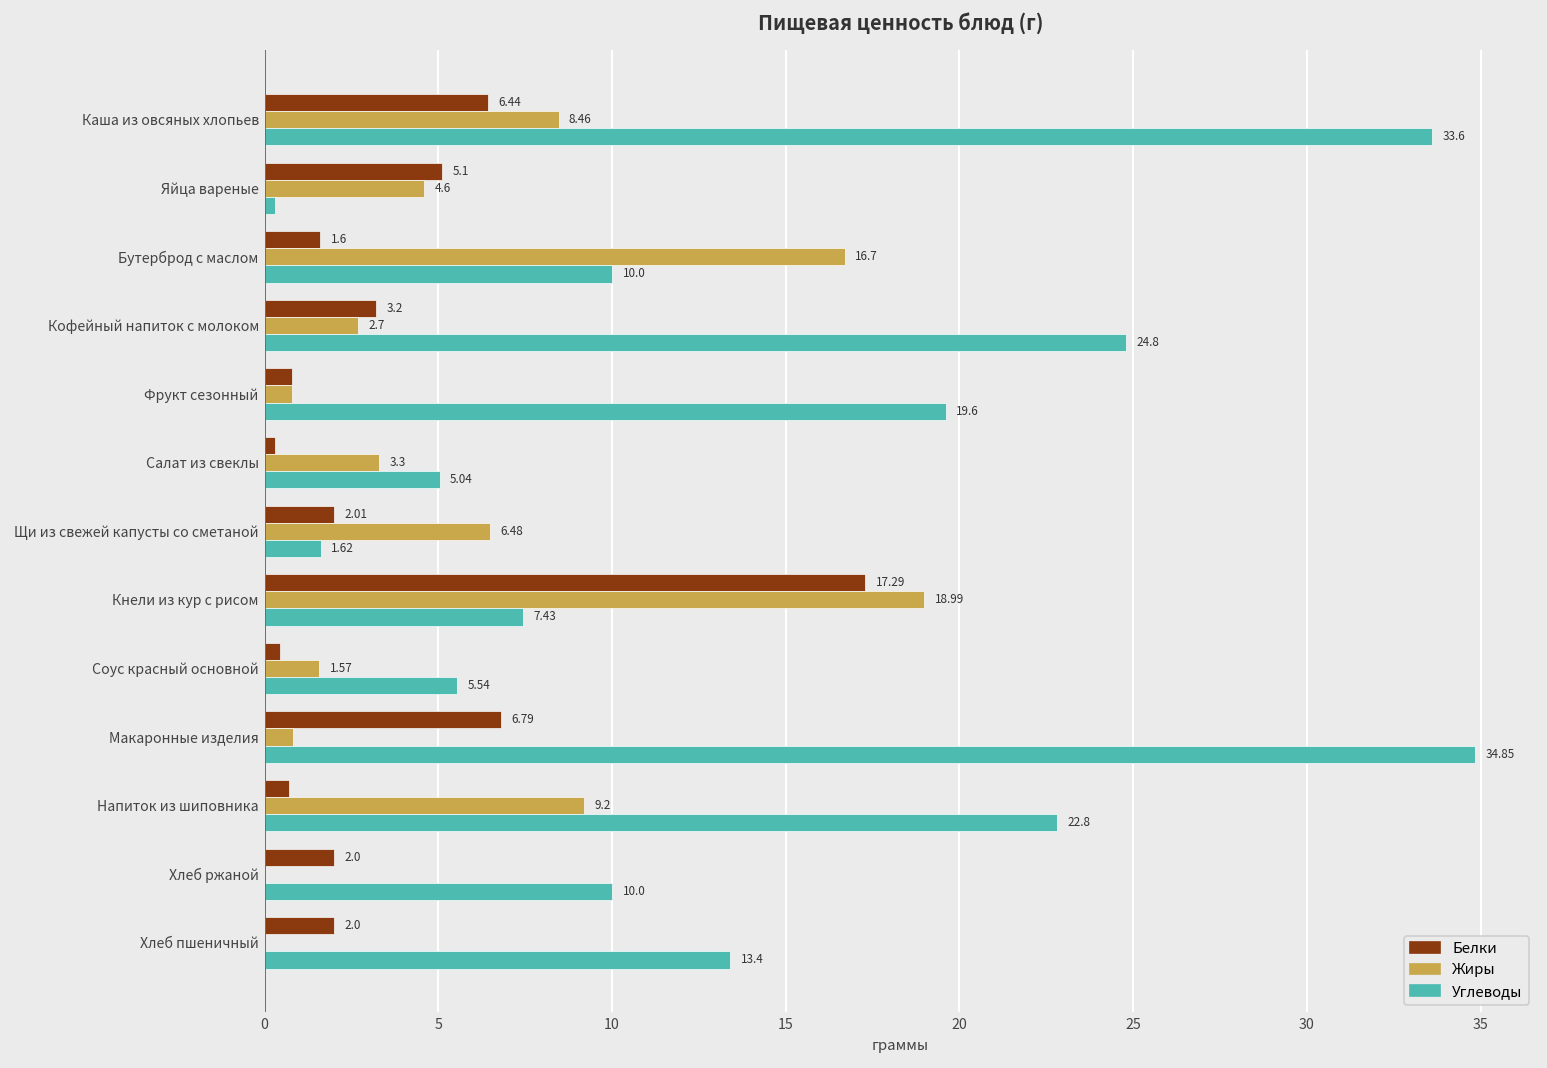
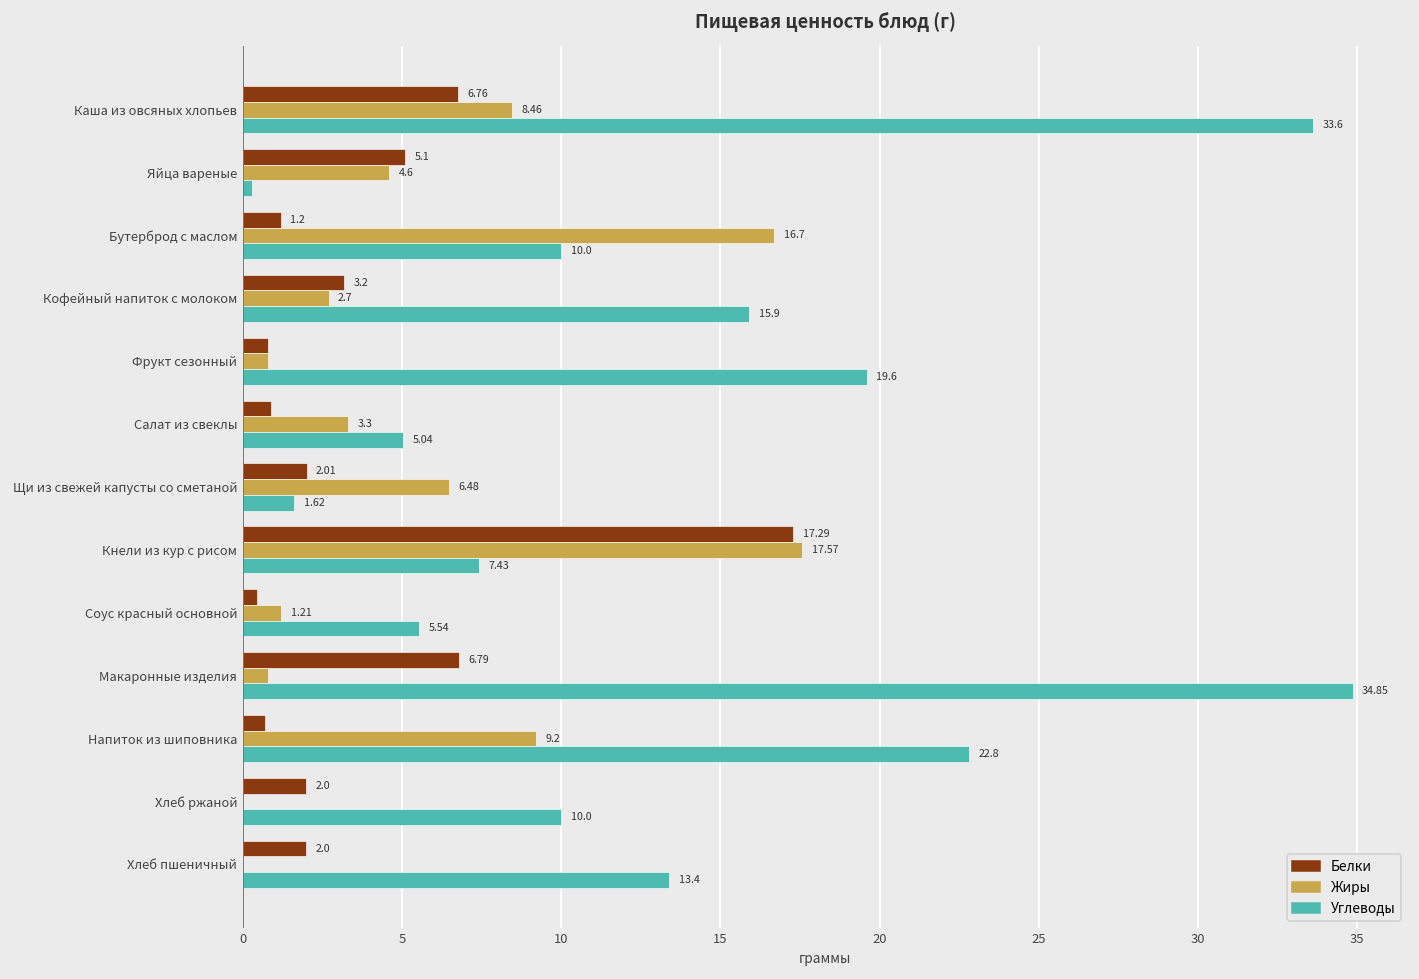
Белки, Каша из овсяных хлопьев: 6.44 -> 6.76
Белки, Бутерброд с маслом: 1.6 -> 1.2
Углеводы, Кофейный напиток с молоком: 24.8 -> 15.9
Белки, Салат из свеклы: 0.3 -> 0.9
Жиры, Кнели из кур с рисом: 18.99 -> 17.57
Жиры, Соус красный основной: 1.57 -> 1.21
